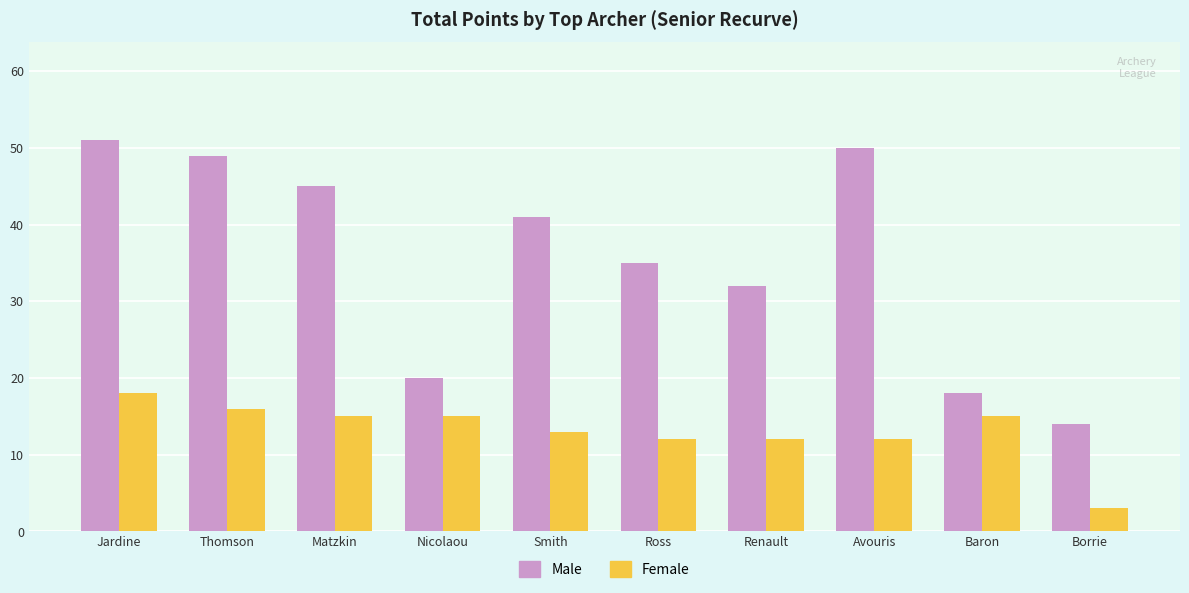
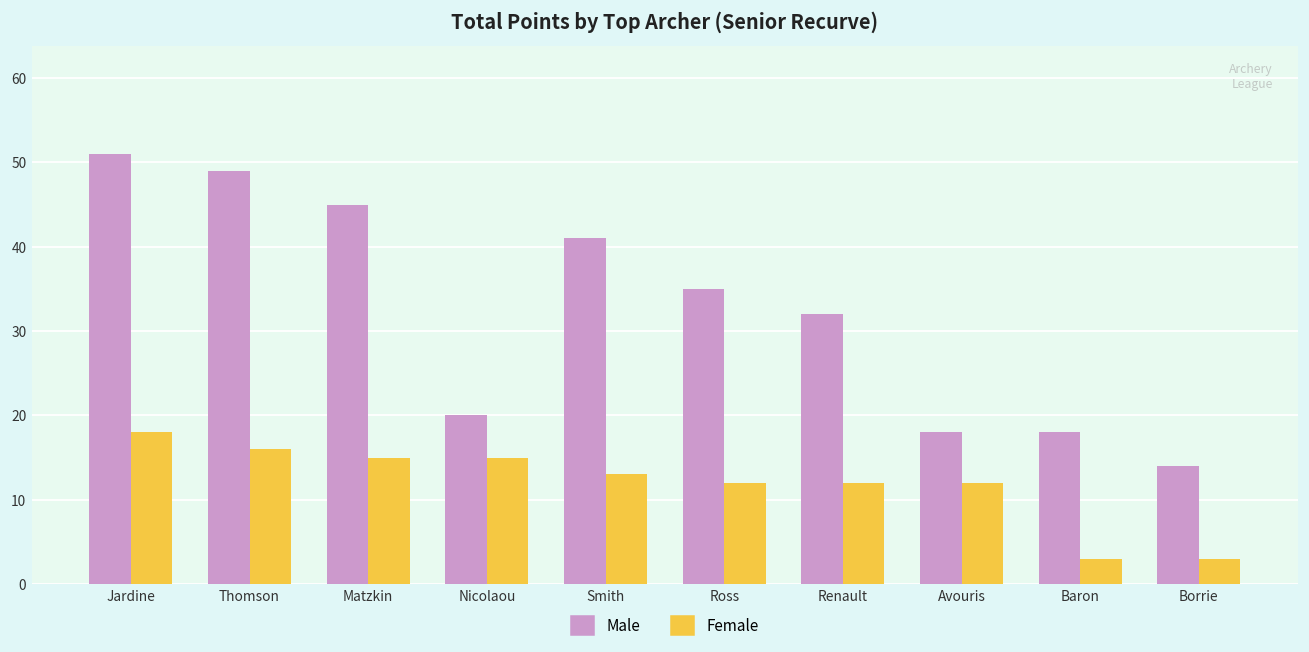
Male, Avouris: 50 -> 18
Female, Baron: 15 -> 3
